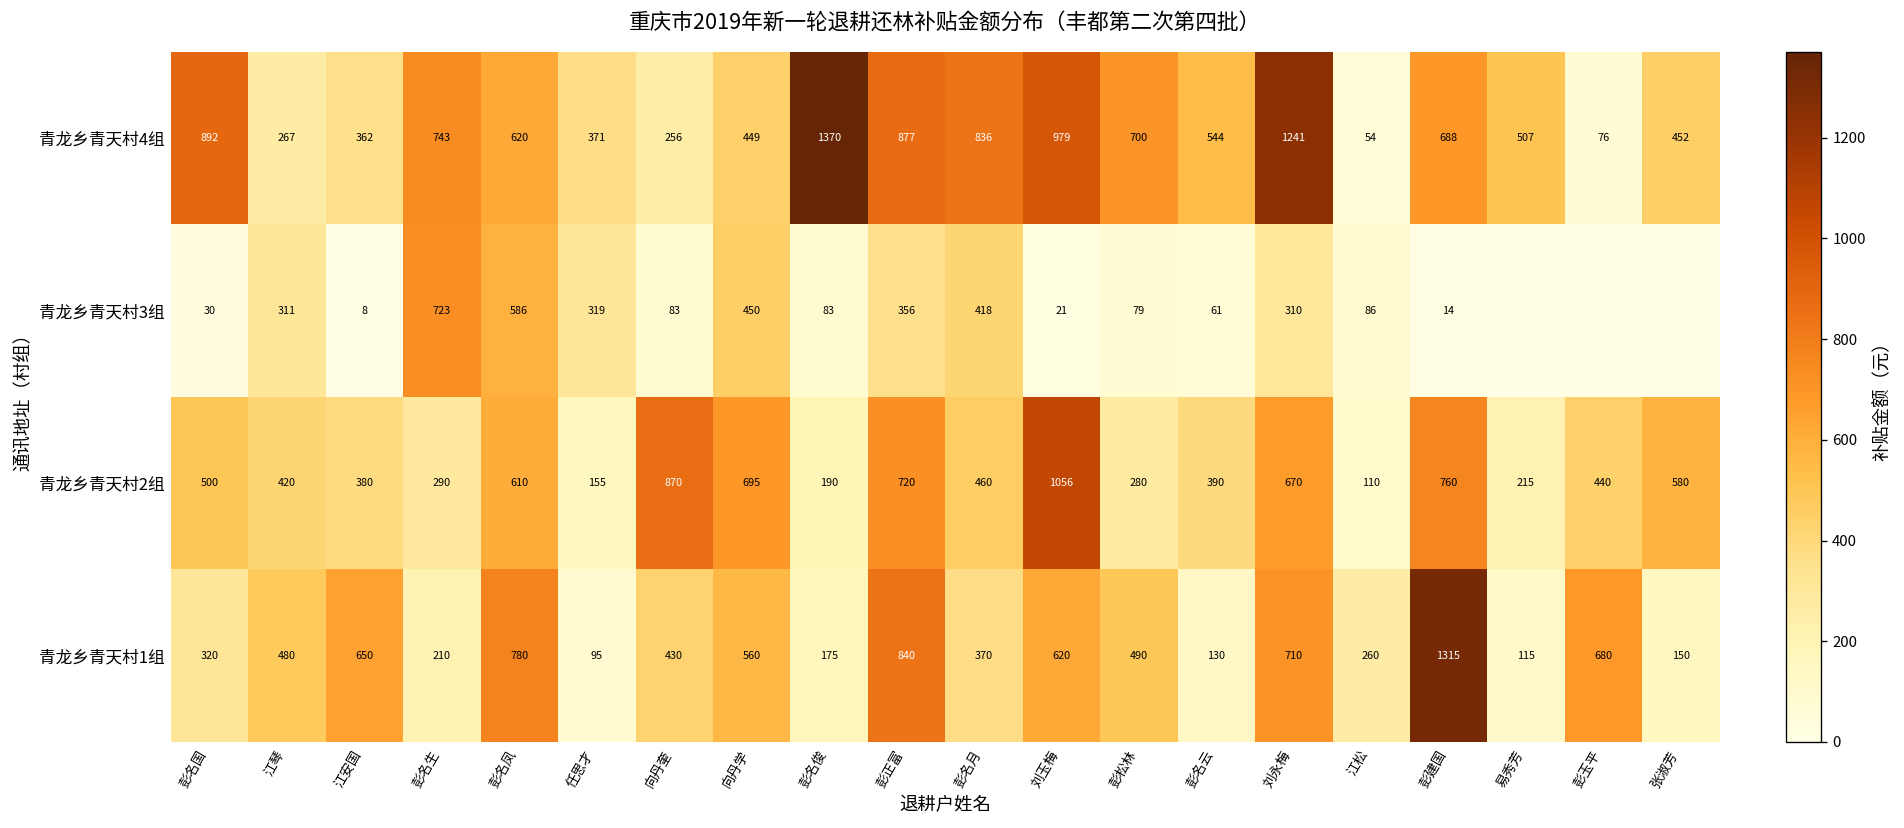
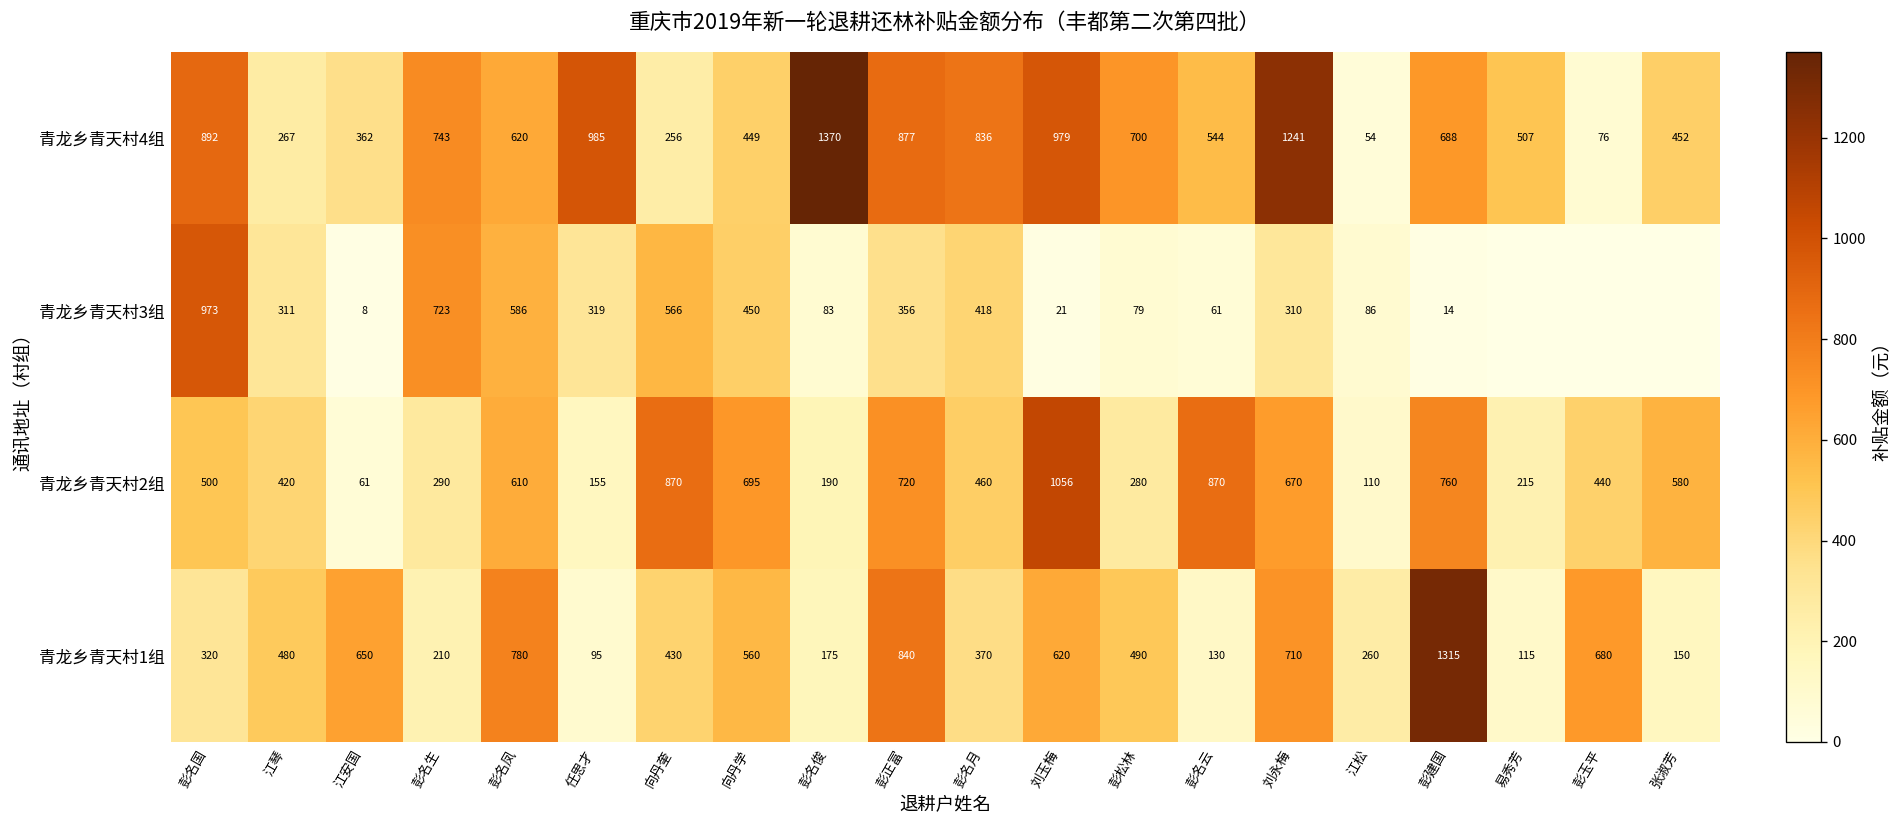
青龙乡青天村4组, 任思才: 371 -> 985
青龙乡青天村3组, 彭名国: 30 -> 973
青龙乡青天村3组, 向丹奎: 83 -> 566
青龙乡青天村2组, 江安国: 380 -> 61
青龙乡青天村2组, 彭名云: 390 -> 870
